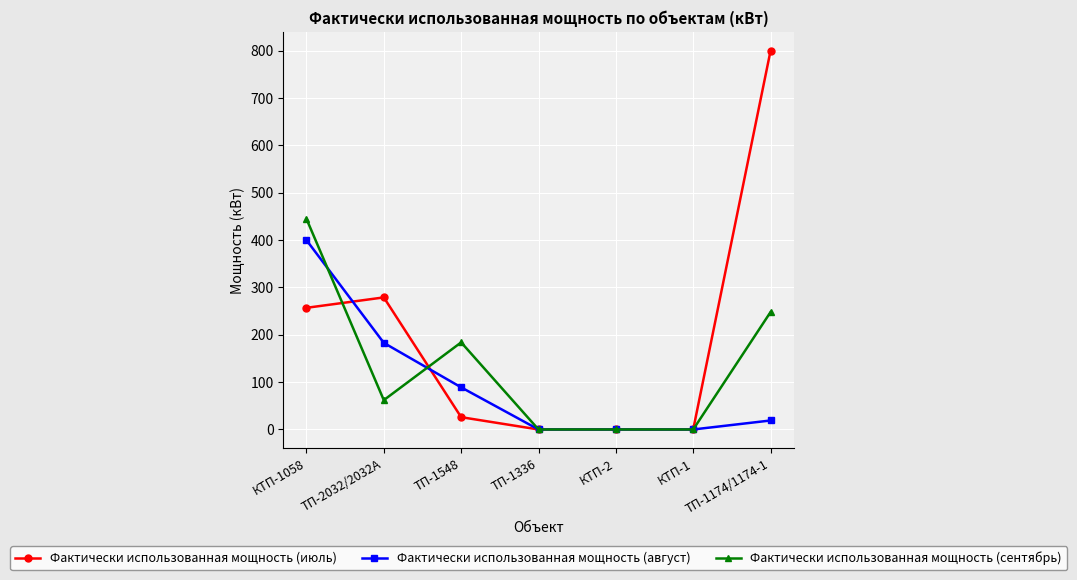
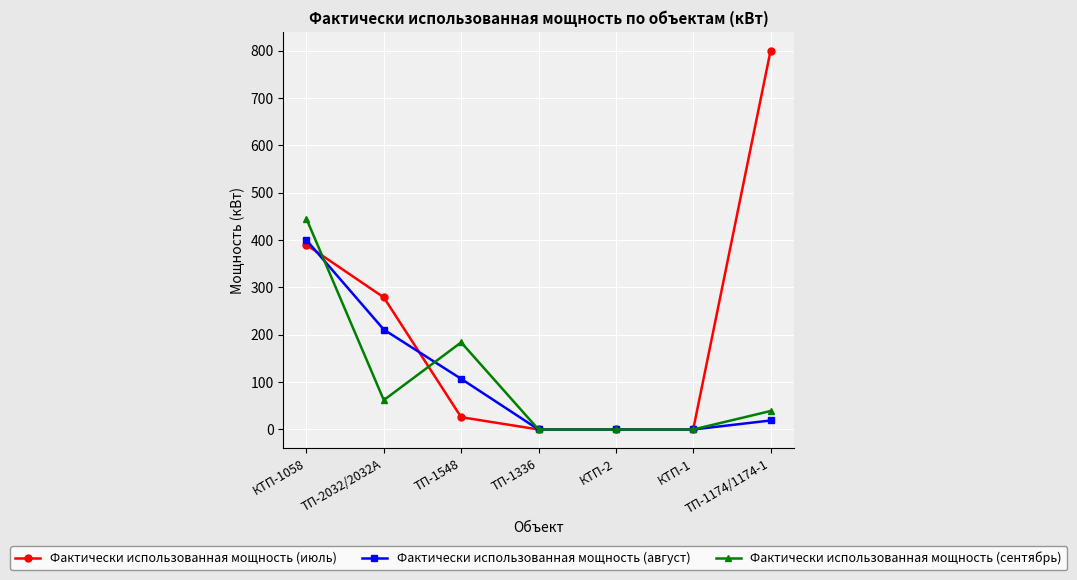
Фактически использованная мощность (июль), КТП-1058: 260 -> 390
Фактически использованная мощность (август), ТП-2032/2032А: 180 -> 210
Фактически использованная мощность (август), ТП-1548: 90 -> 110
Фактически использованная мощность (сентябрь), ТП-1174/1174-1: 250 -> 40
